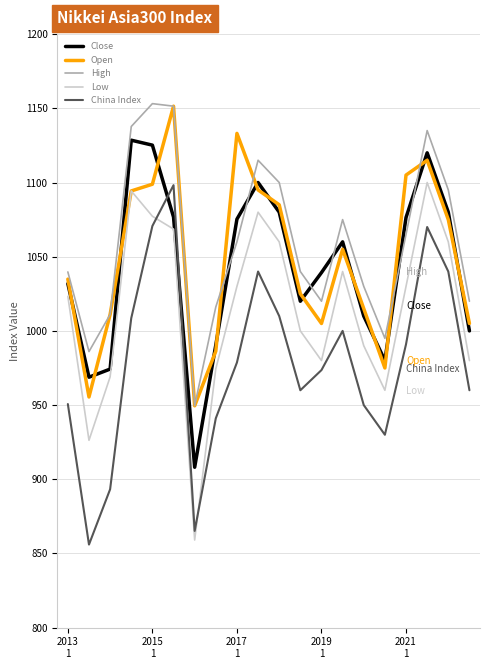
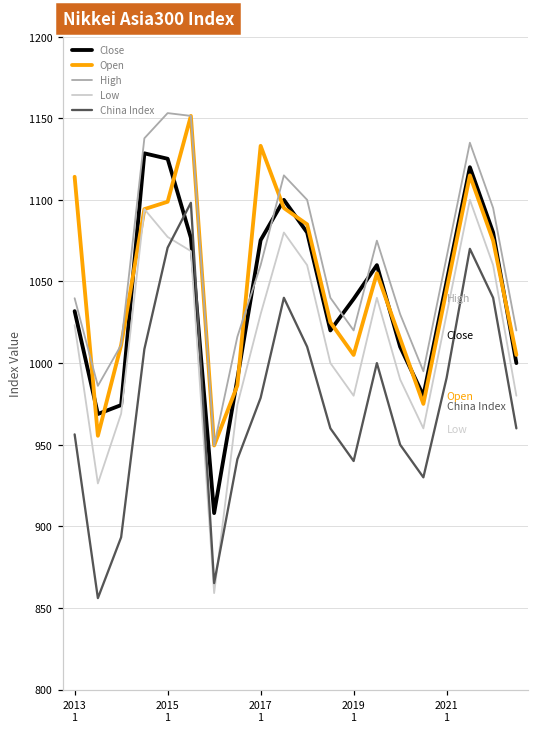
Open, 2013 1: 1035 -> 1114
China Index, 2013 1: 951 -> 956
China Index, 2019 1: 974 -> 940
Close, 2021 1: 1076 -> 1050
Open, 2021 1: 1105 -> 1045
